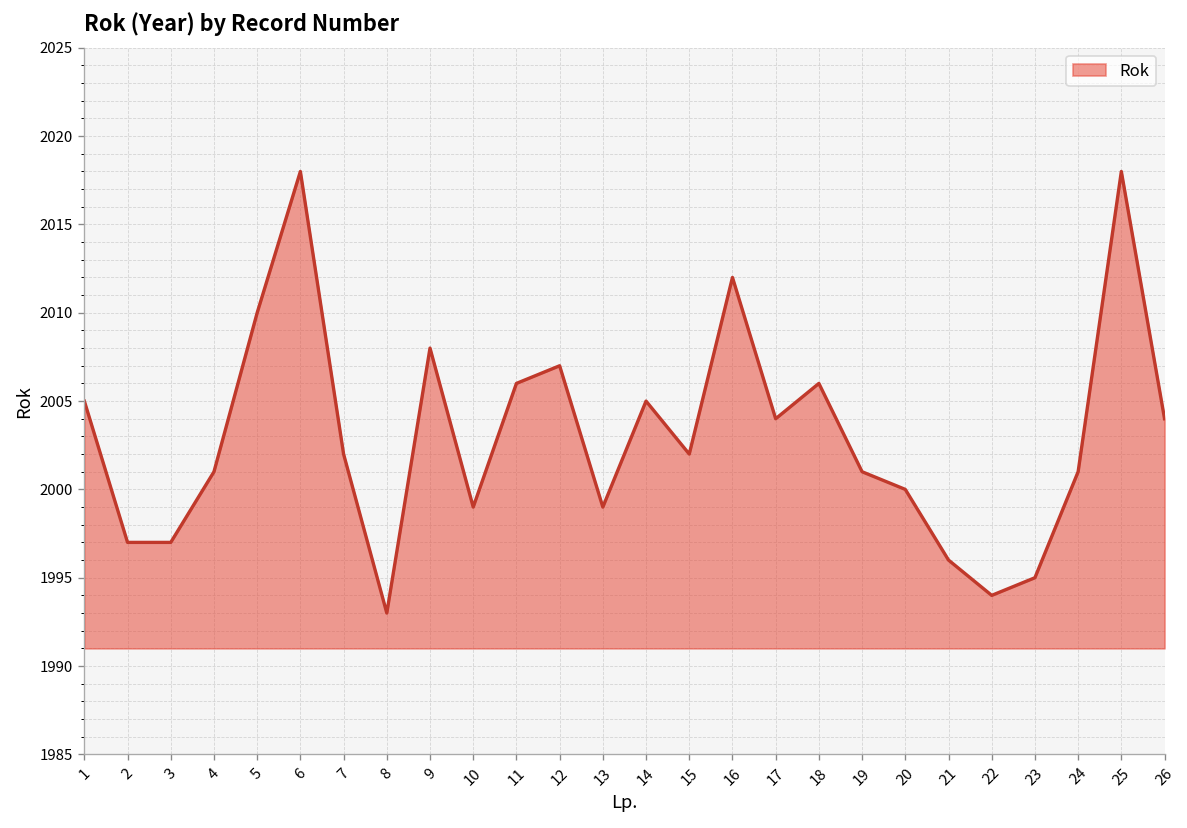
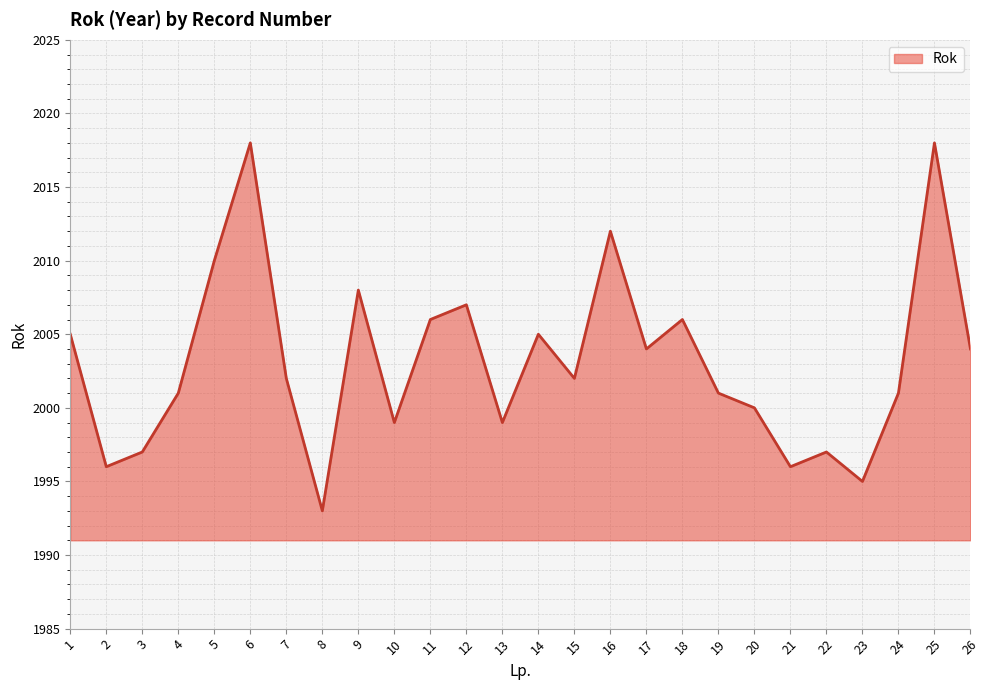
2: 1997 -> 1996
22: 1994 -> 1997
